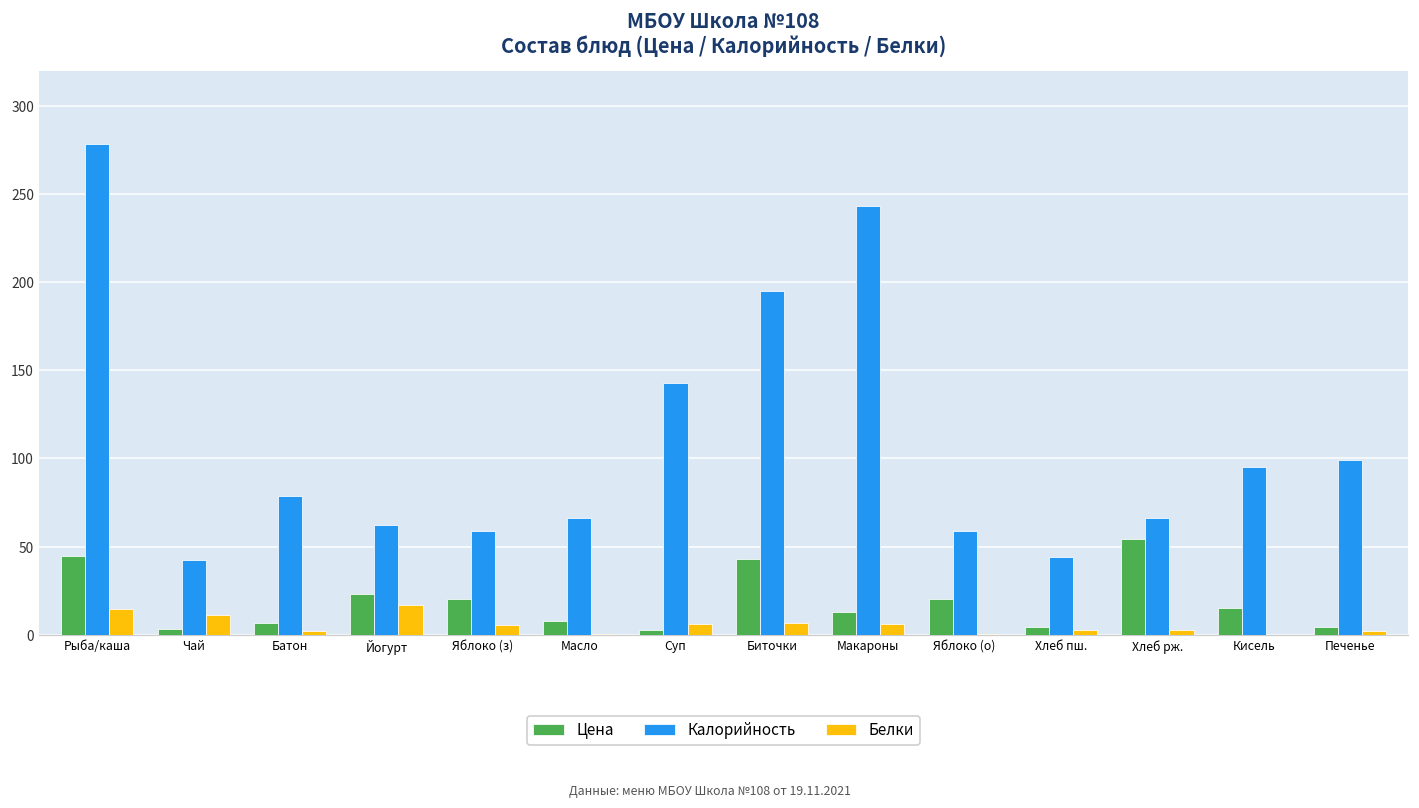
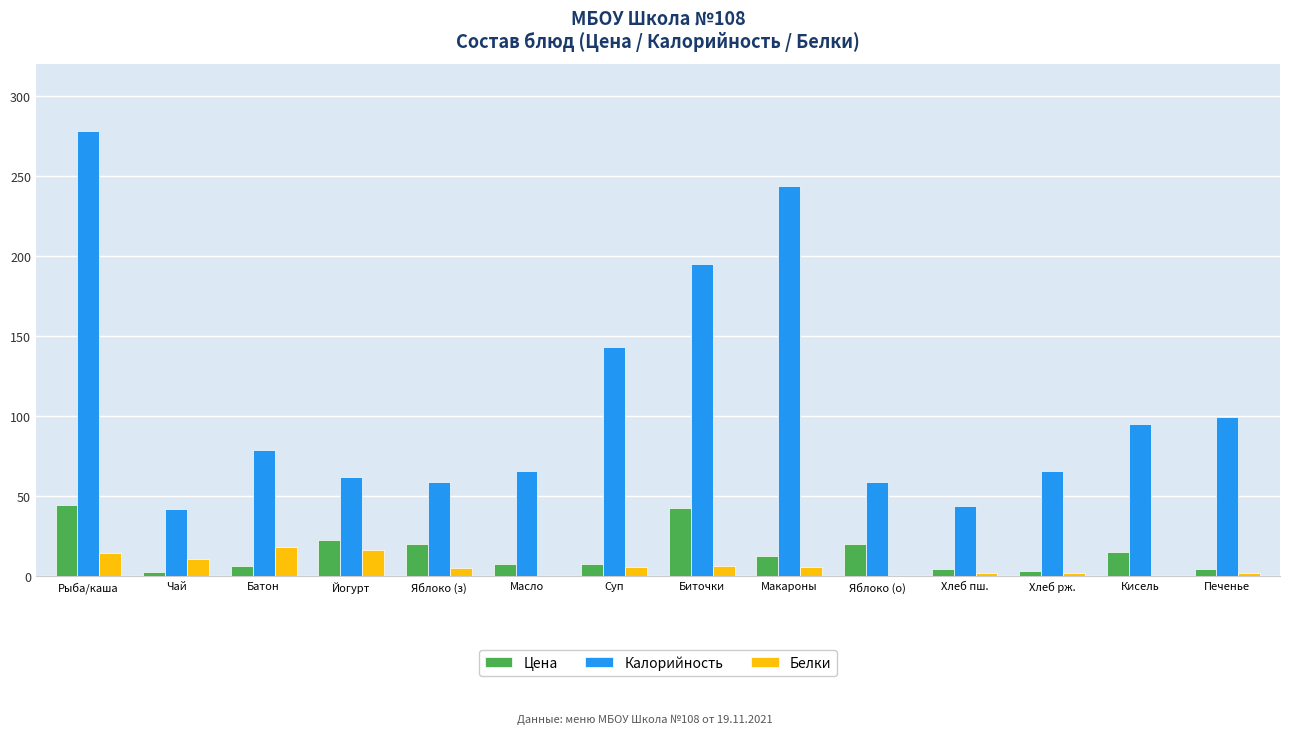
Белки, Батон: 2 -> 19
Цена, Суп: 3 -> 8
Цена, Хлеб рж.: 54 -> 3
